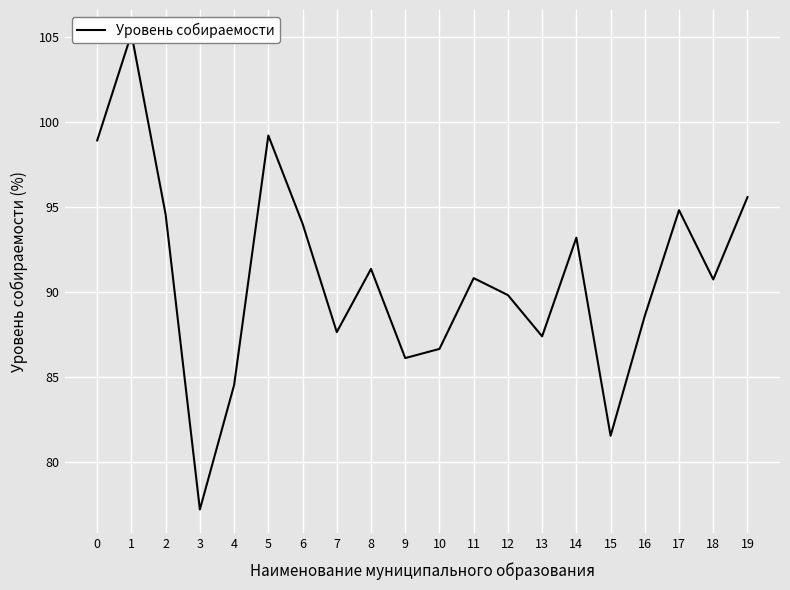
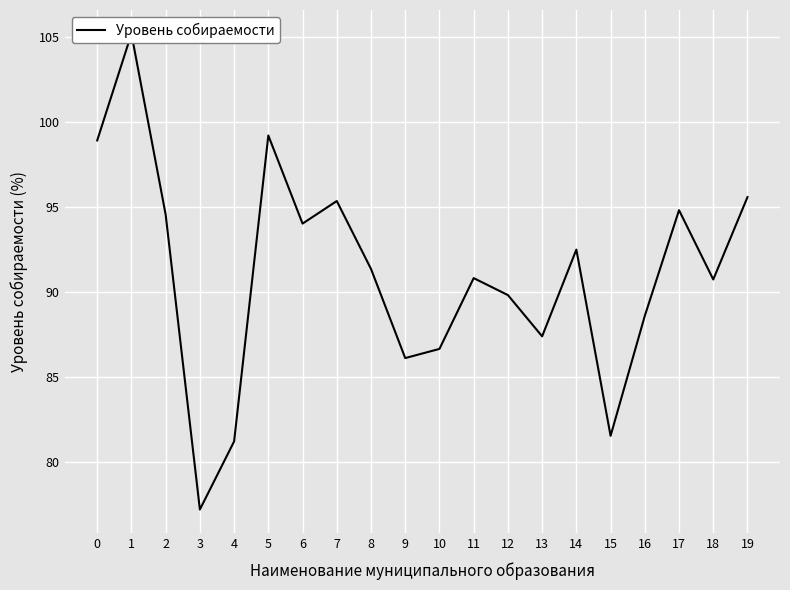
4: 84.5 -> 81.2
7: 87.6 -> 95.4
14: 93.2 -> 92.5
